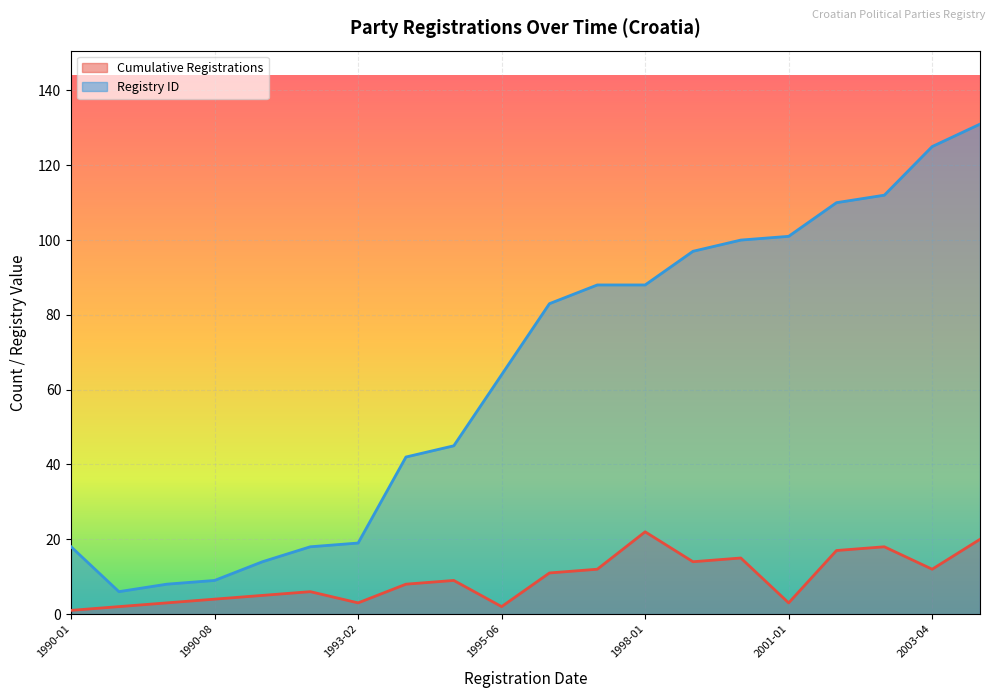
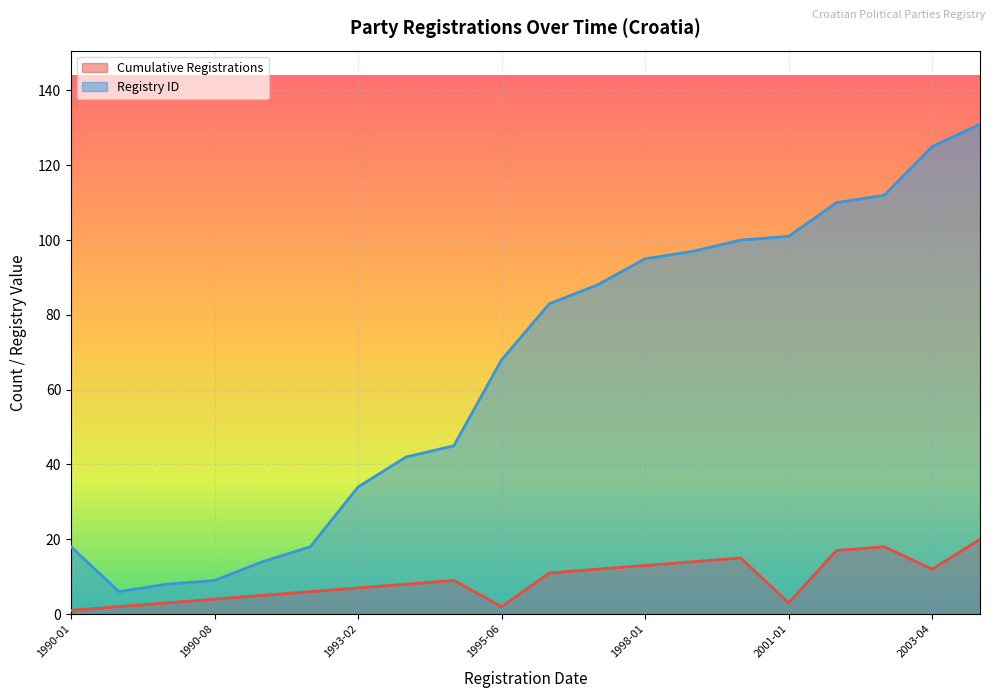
Cumulative Registrations, 1993-02: 3 -> 7
Registry ID, 1993-02: 19 -> 34
Registry ID, 1995-06: 64 -> 68
Cumulative Registrations, 1998-01: 22 -> 13
Registry ID, 1998-01: 88 -> 95
